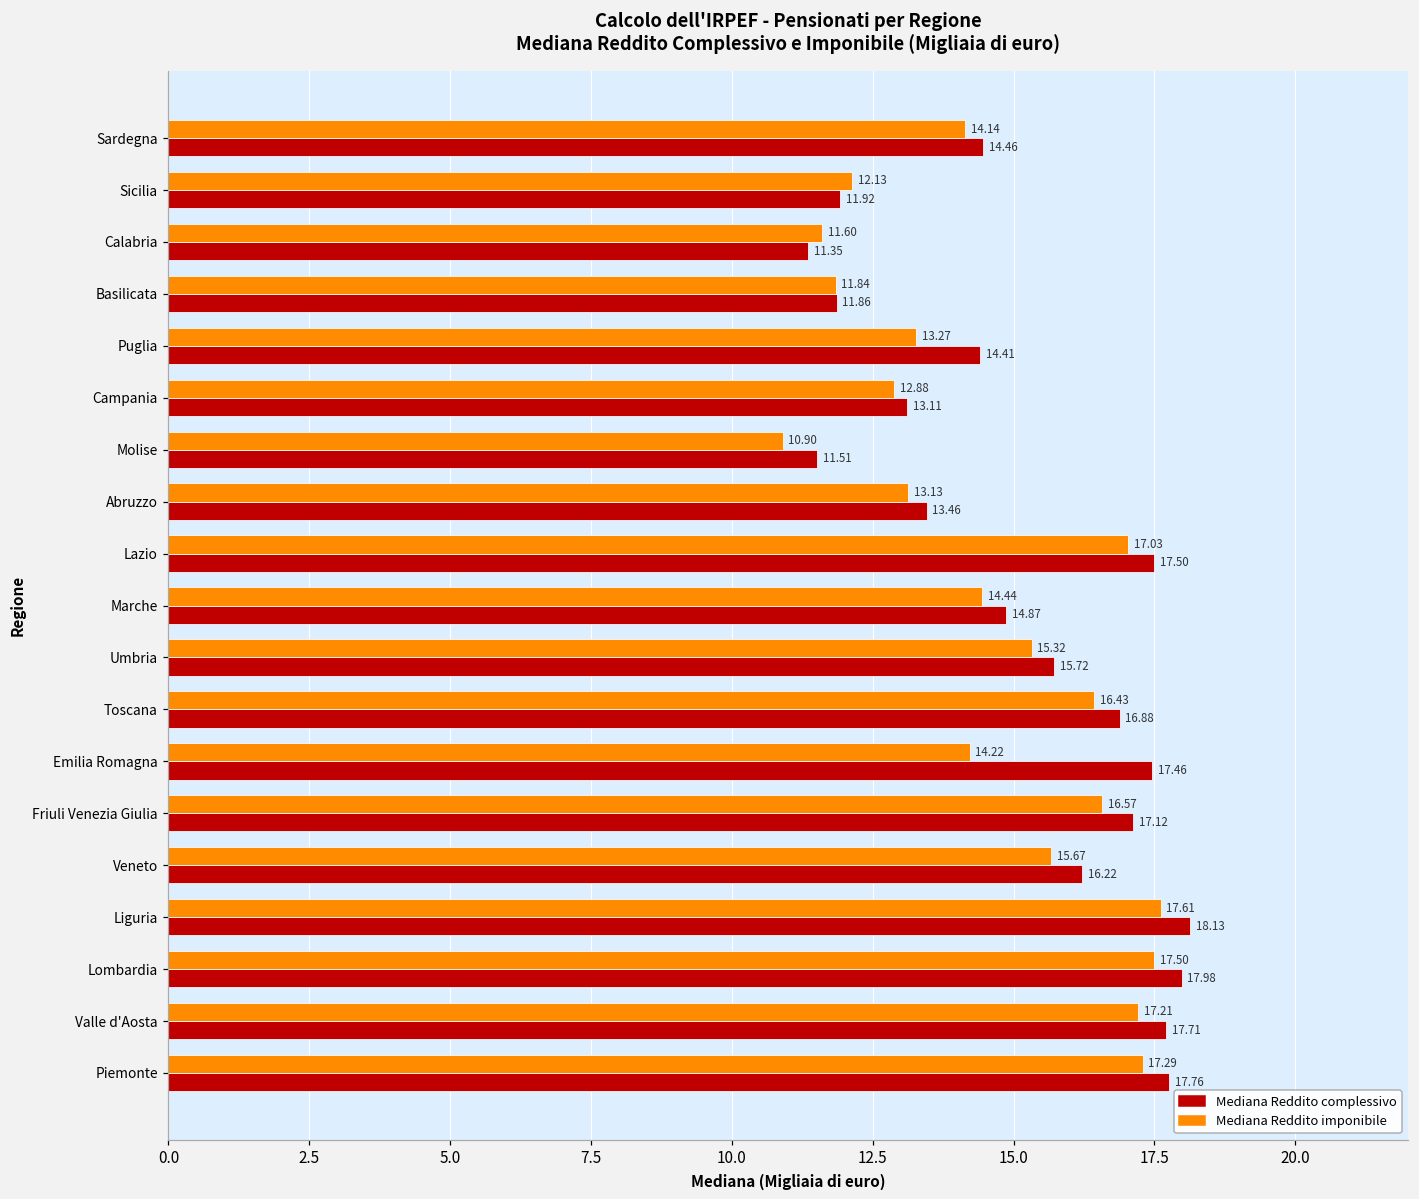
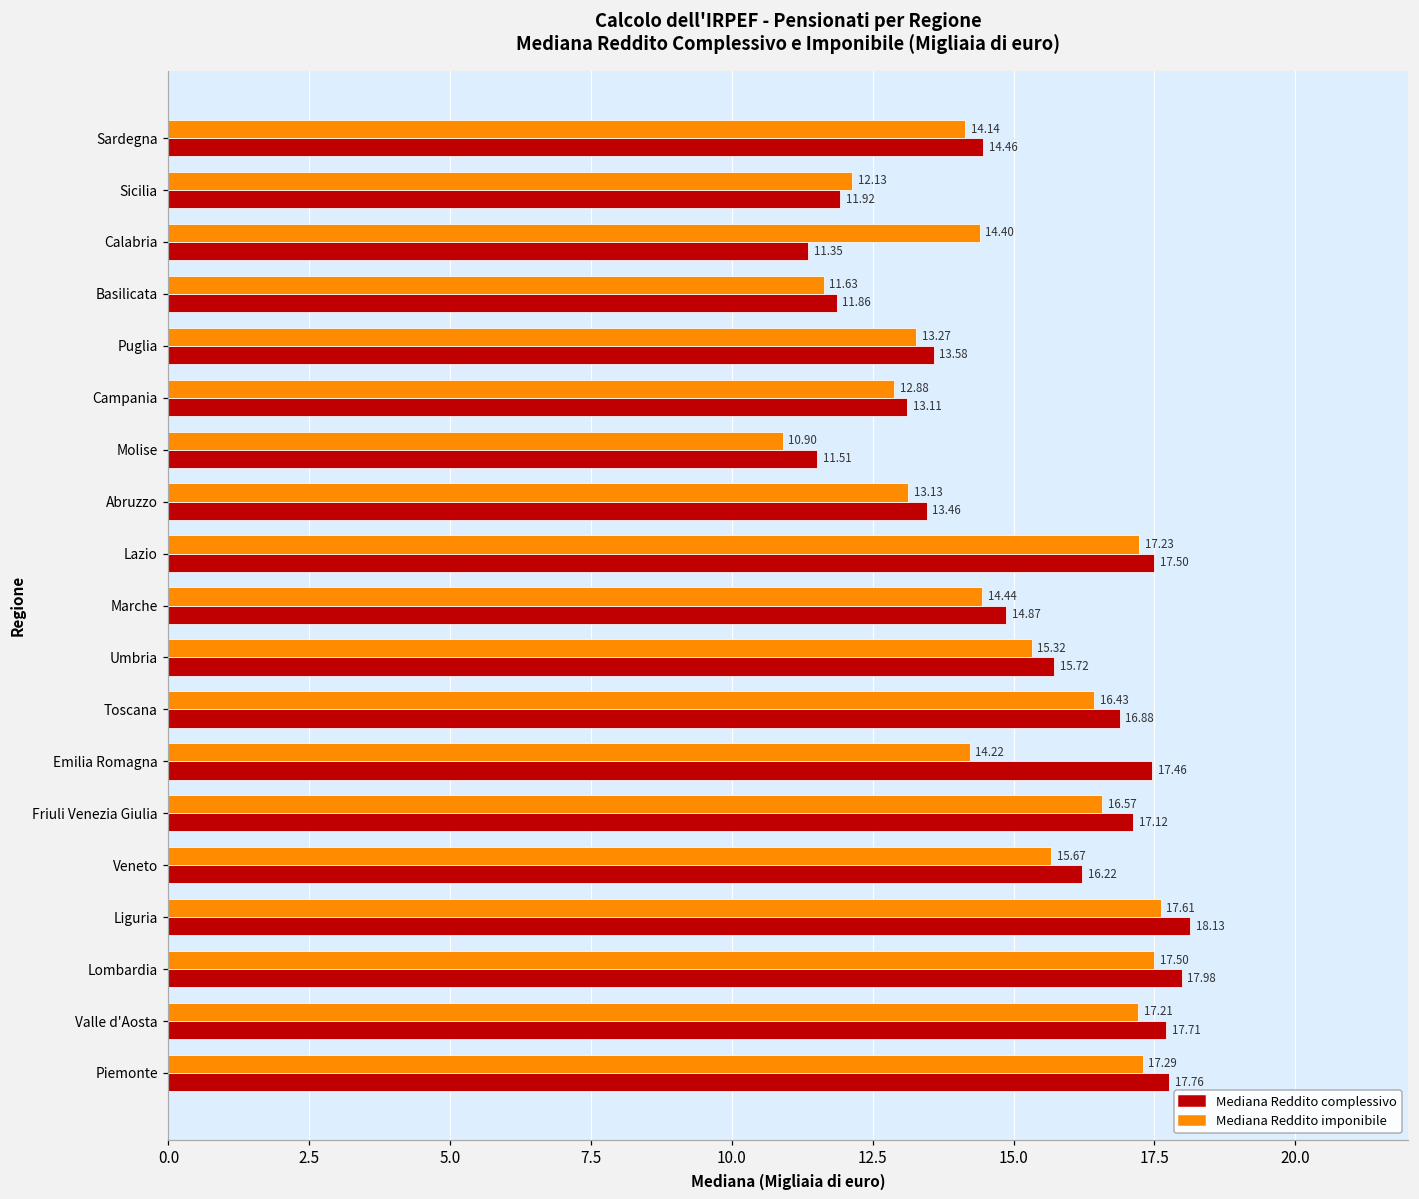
Mediana Reddito imponibile, Calabria: 11.60 -> 14.40
Mediana Reddito imponibile, Basilicata: 11.84 -> 11.63
Mediana Reddito complessivo, Puglia: 14.41 -> 13.58
Mediana Reddito imponibile, Lazio: 17.03 -> 17.23
